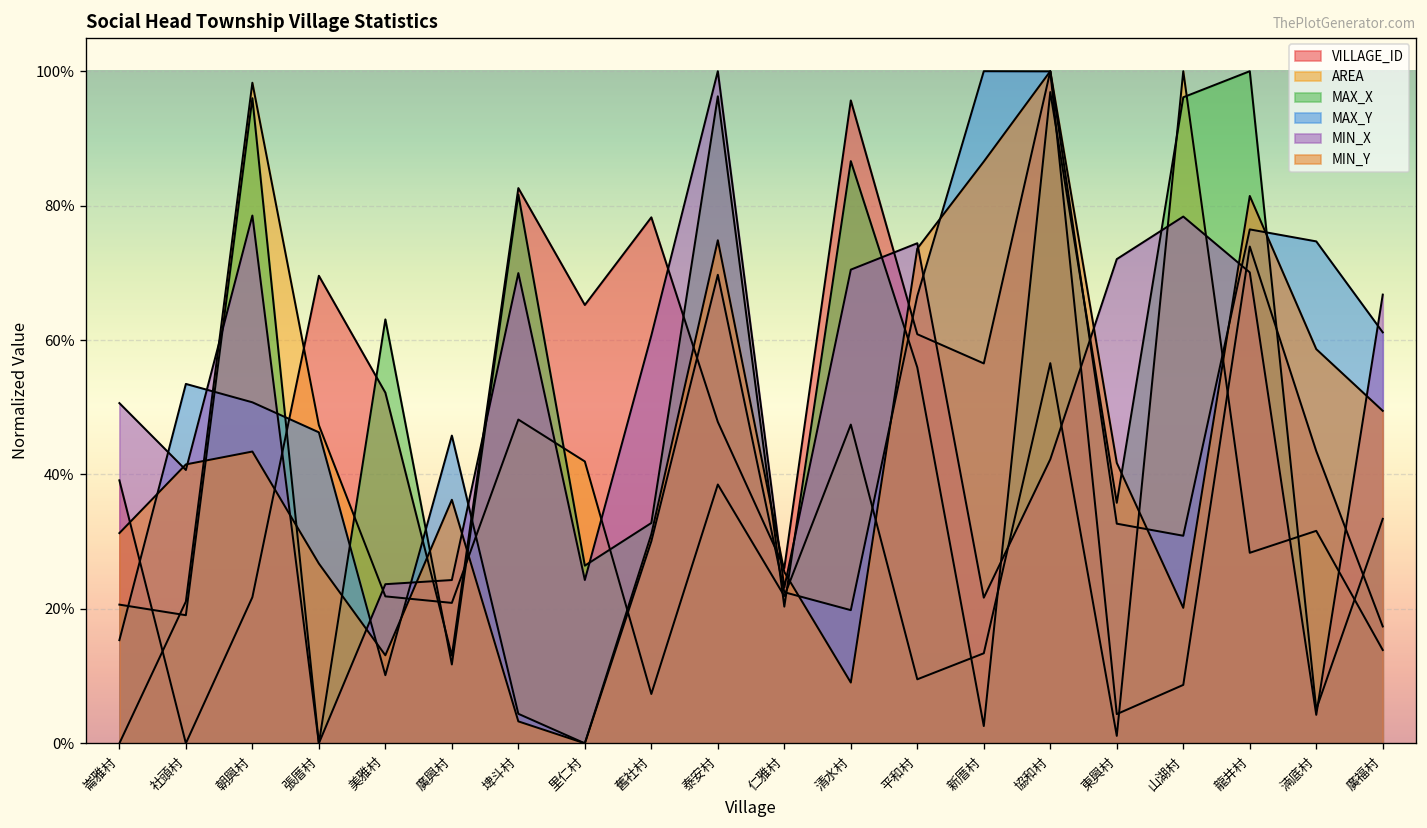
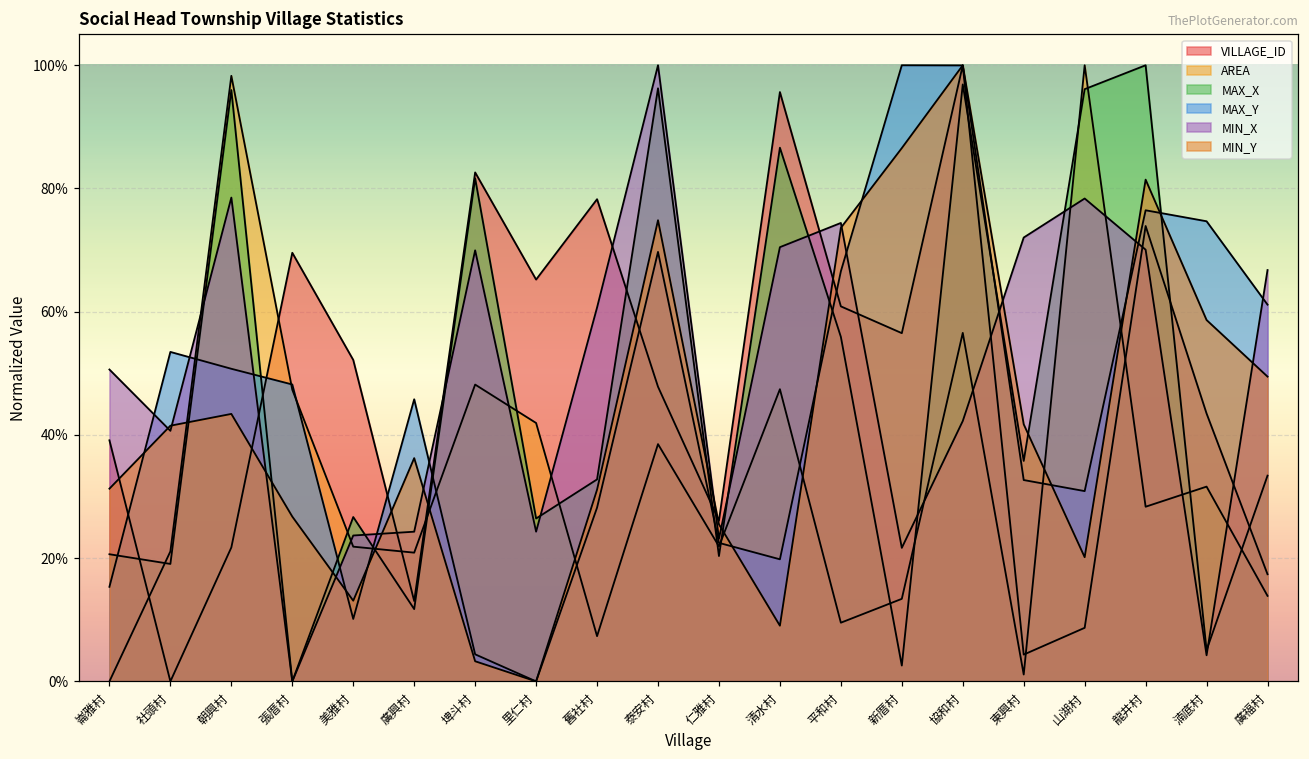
MAX_Y, 張厝村: 46% -> 48%
MAX_X, 美雅村: 63% -> 27%
MAX_Y, 舊社村: 30% -> 28%
